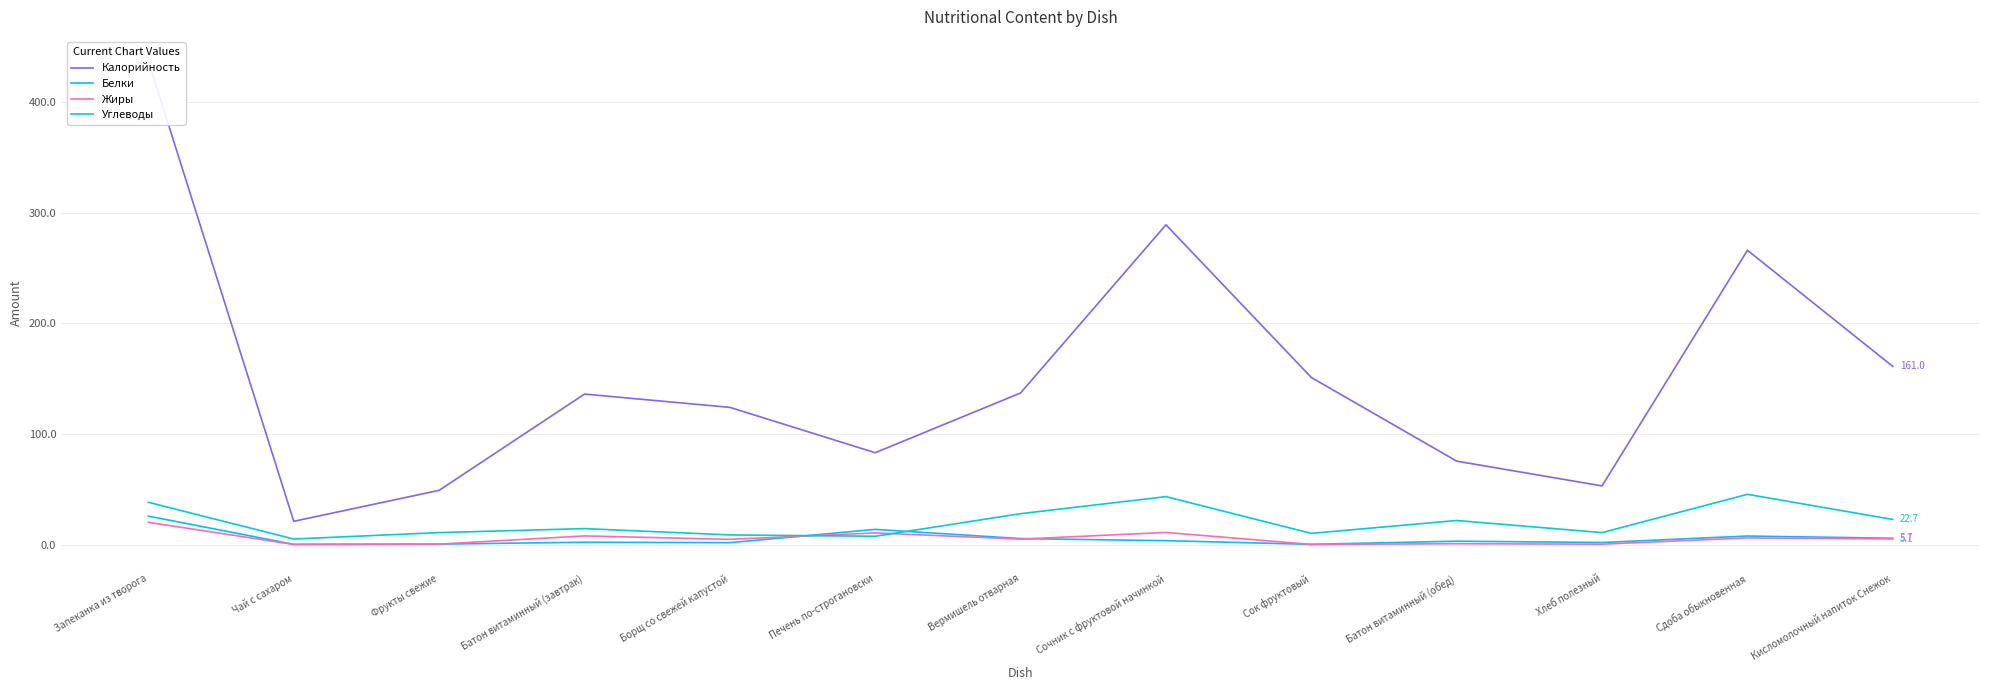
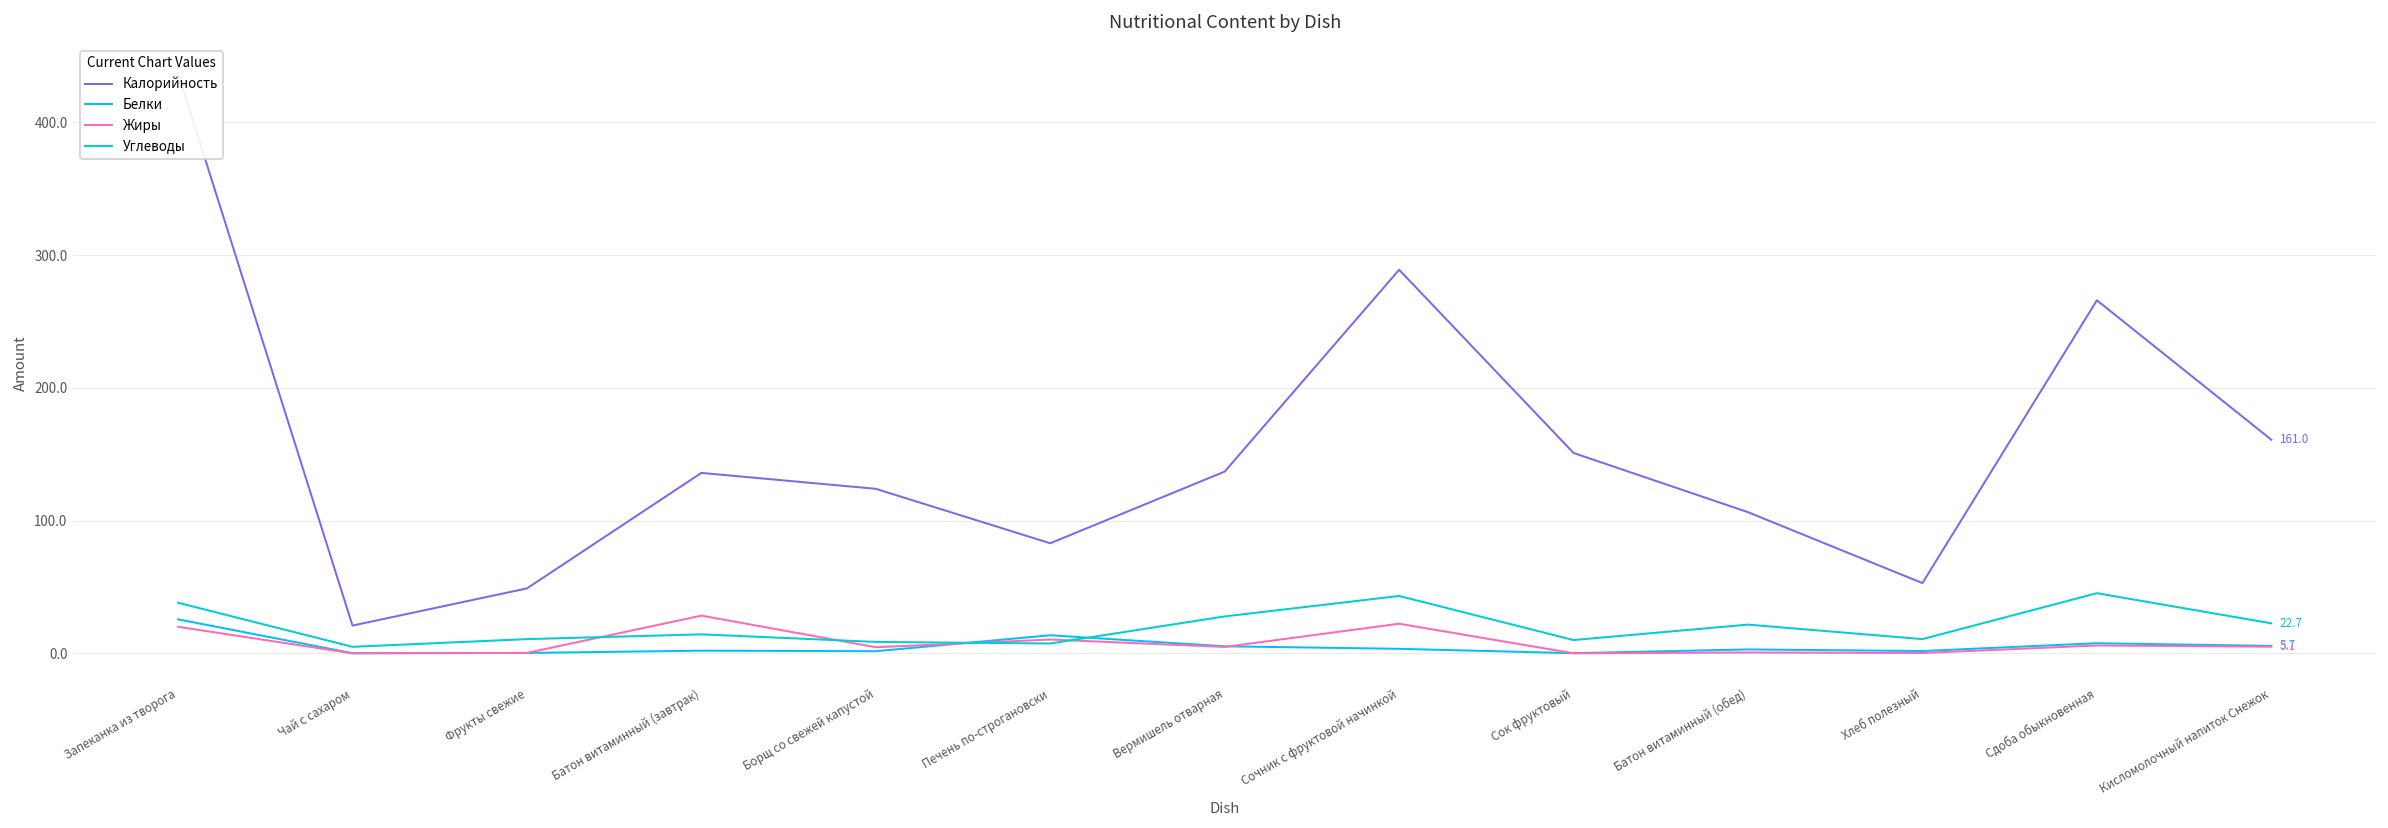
Жиры, Батон витаминный (завтрак): 8 -> 29
Жиры, Сочник с фруктовой начинкой: 11 -> 22
Калорийность, Батон витаминный (обед): 75 -> 106
